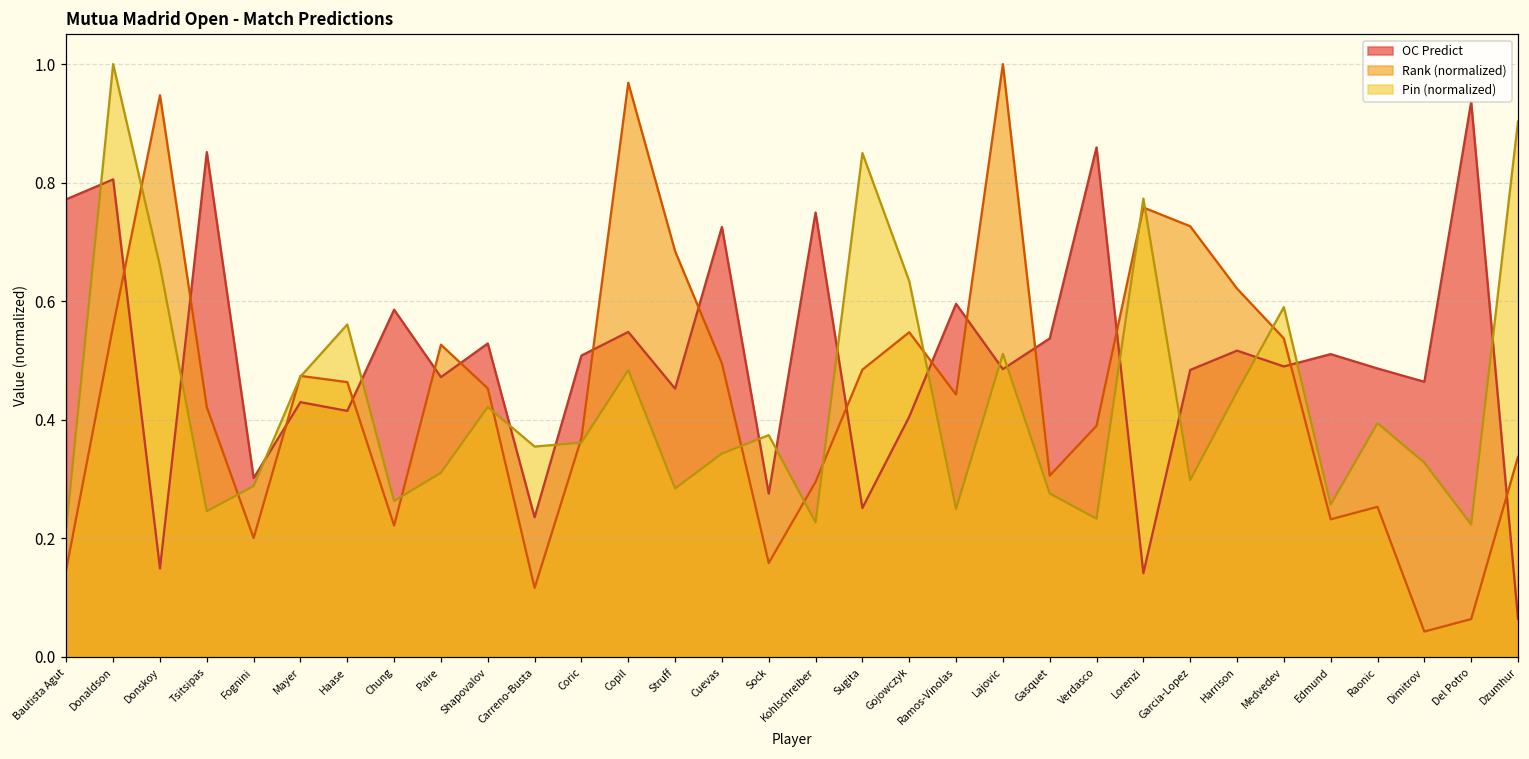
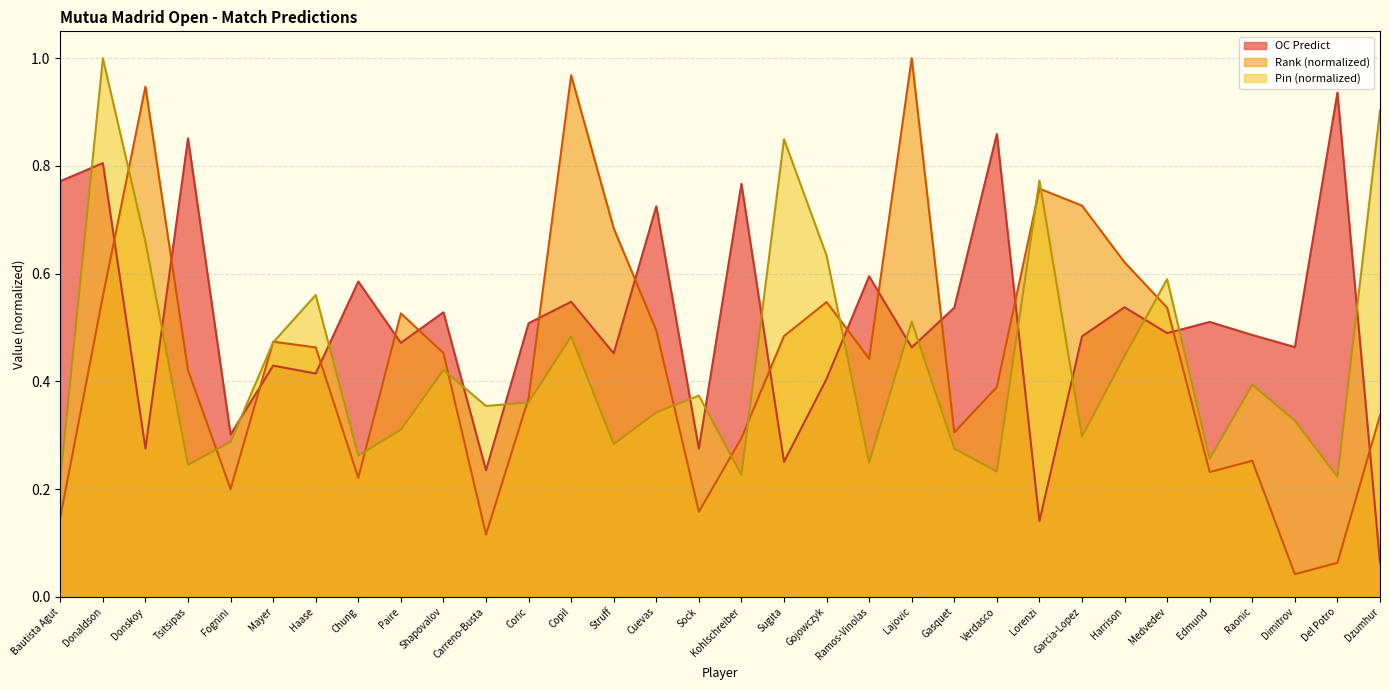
OC Predict, Donskoy: 0.15 -> 0.28
OC Predict, Kohlschreiber: 0.75 -> 0.77
OC Predict, Lajovic: 0.49 -> 0.46
OC Predict, Harrison: 0.52 -> 0.54
